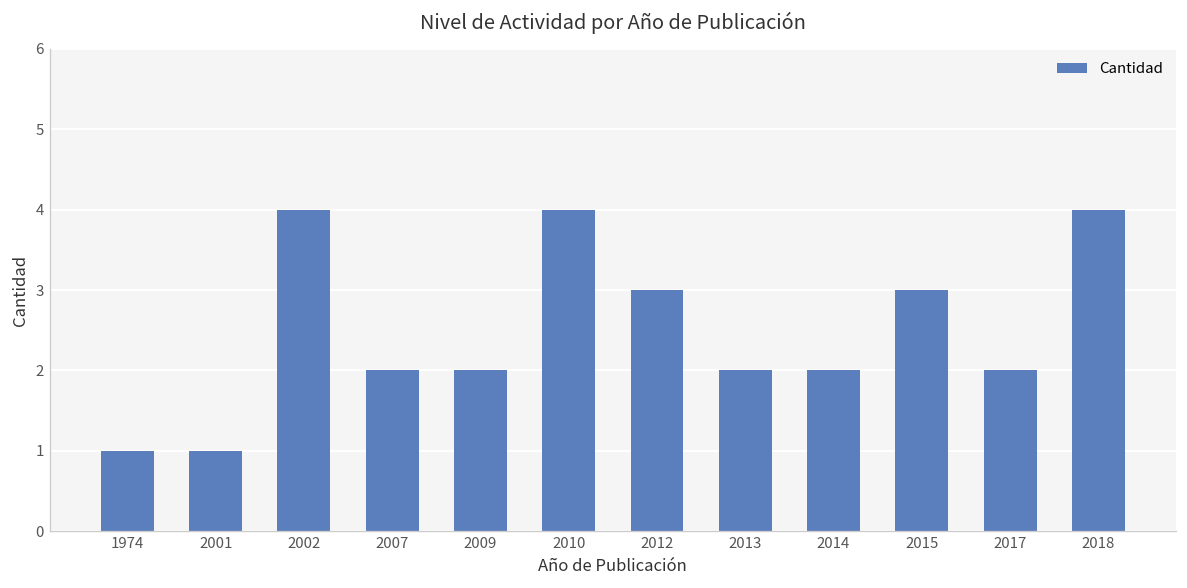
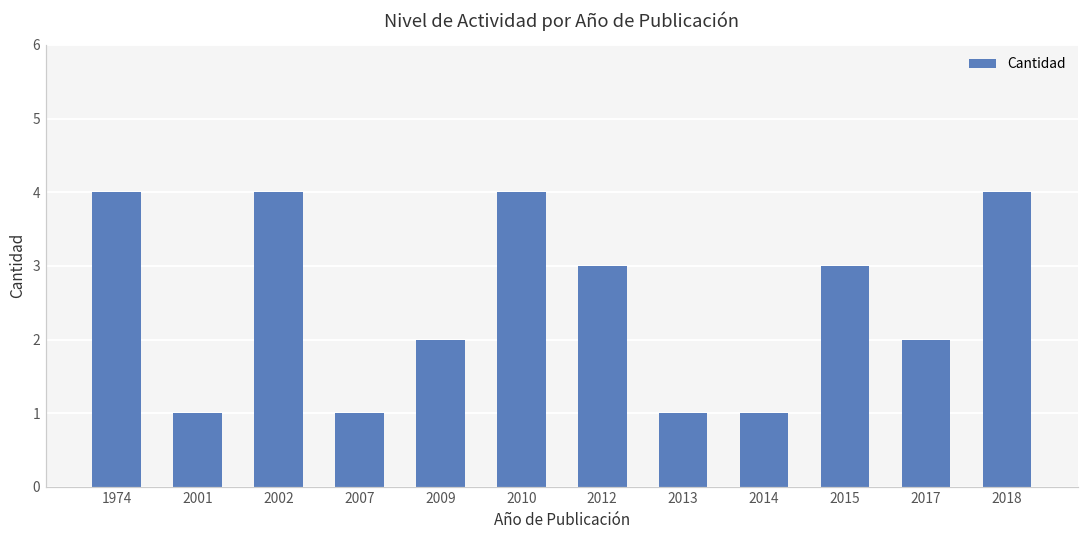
1974: 1 -> 4
2007: 2 -> 1
2013: 2 -> 1
2014: 2 -> 1
